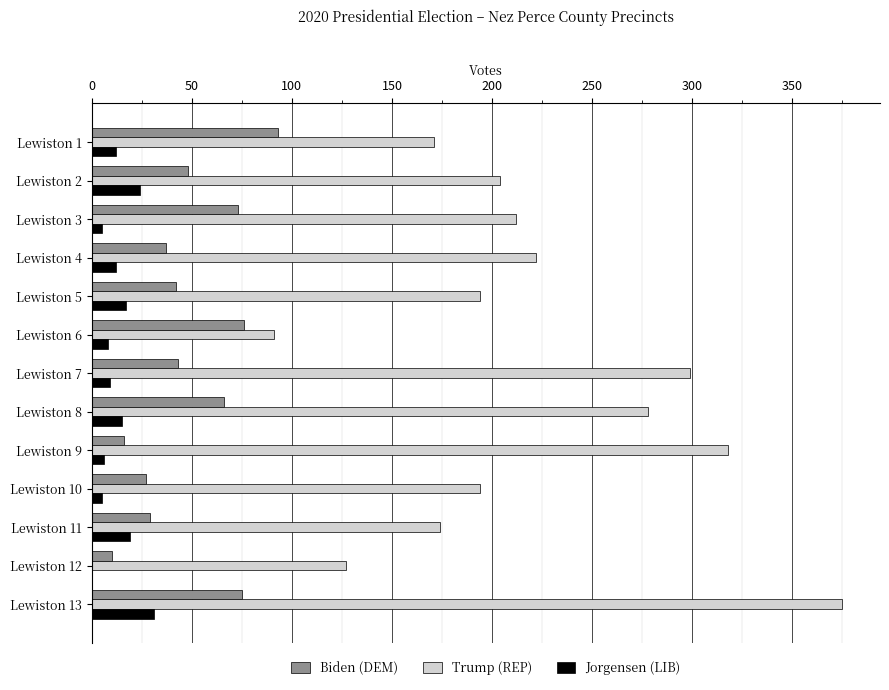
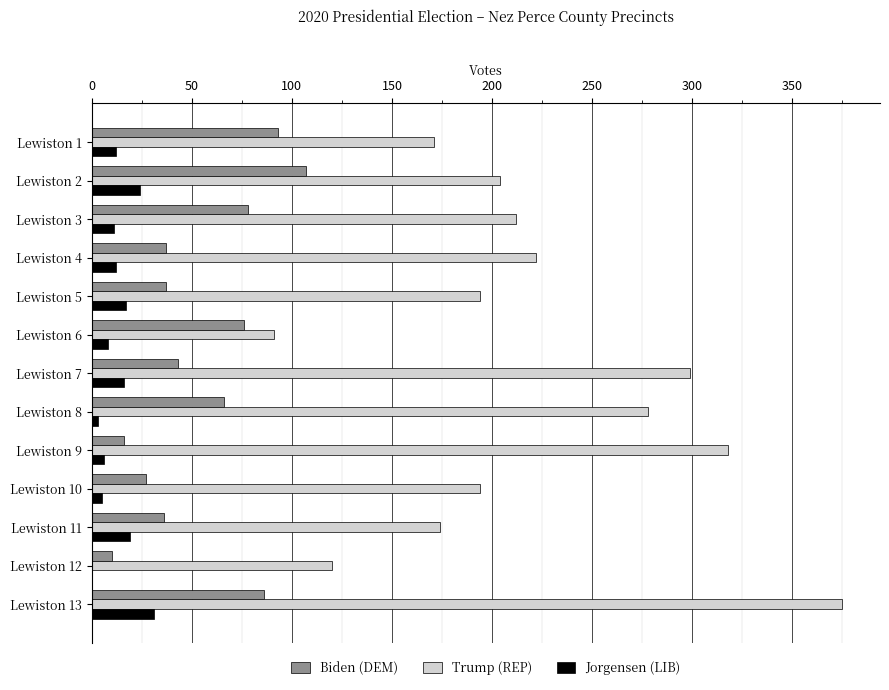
Biden (DEM), Lewiston 2: 48 -> 107
Biden (DEM), Lewiston 3: 73 -> 78
Jorgensen (LIB), Lewiston 3: 5 -> 11
Biden (DEM), Lewiston 5: 42 -> 37
Jorgensen (LIB), Lewiston 7: 9 -> 16
Jorgensen (LIB), Lewiston 8: 15 -> 3
Biden (DEM), Lewiston 11: 29 -> 36
Trump (REP), Lewiston 12: 127 -> 120
Biden (DEM), Lewiston 13: 75 -> 86
